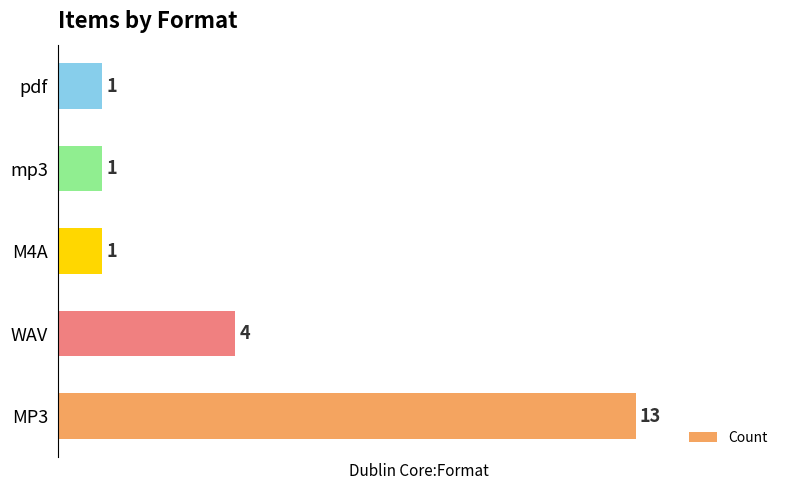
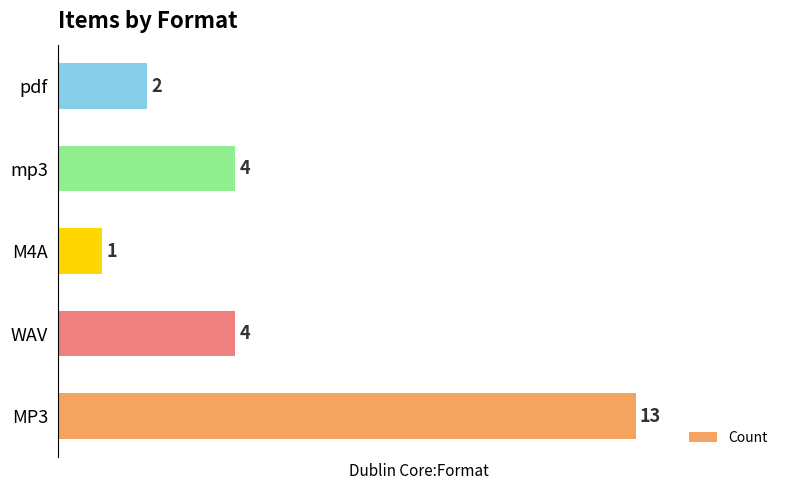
pdf: 1 -> 2
mp3: 1 -> 4
